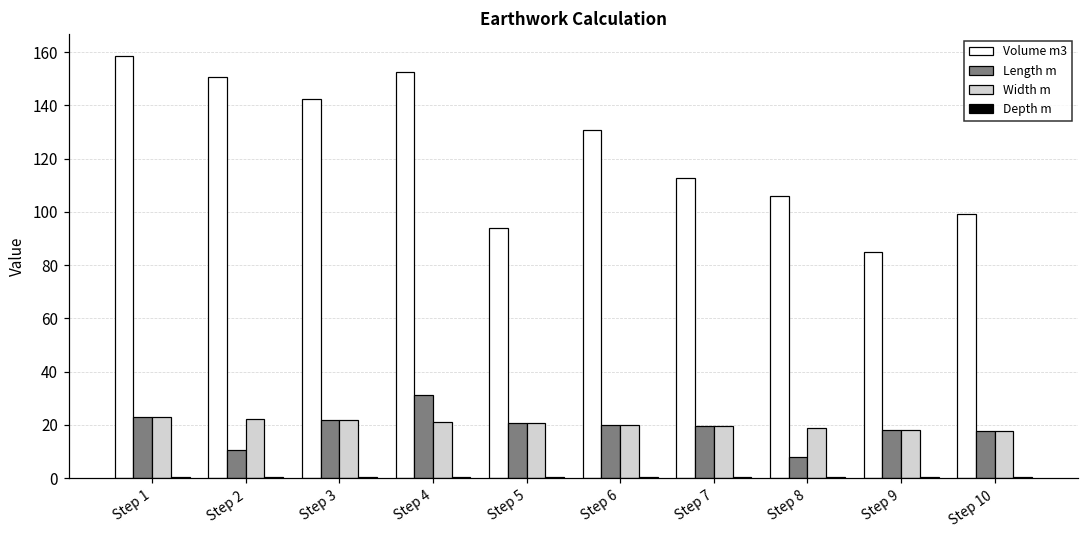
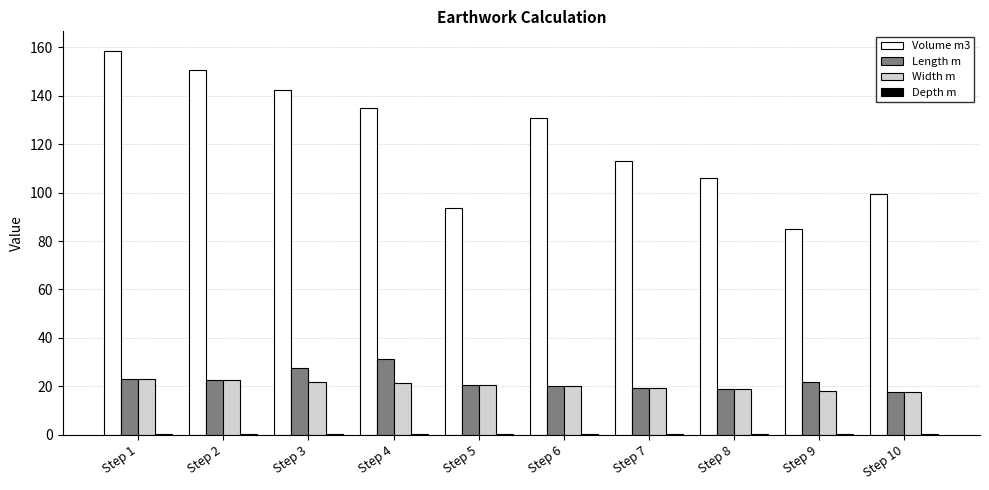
Length m, Step 2: 11 -> 22
Length m, Step 3: 22 -> 28
Volume m3, Step 4: 153 -> 135
Length m, Step 8: 8 -> 19
Length m, Step 9: 18 -> 22
